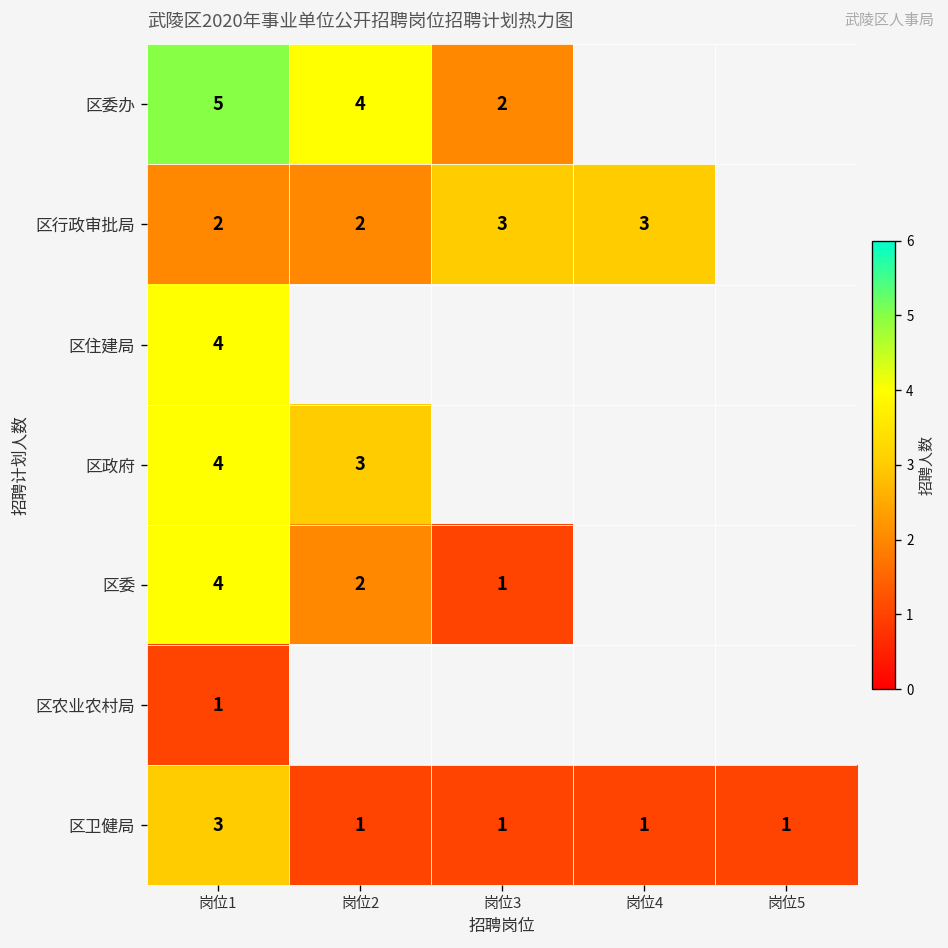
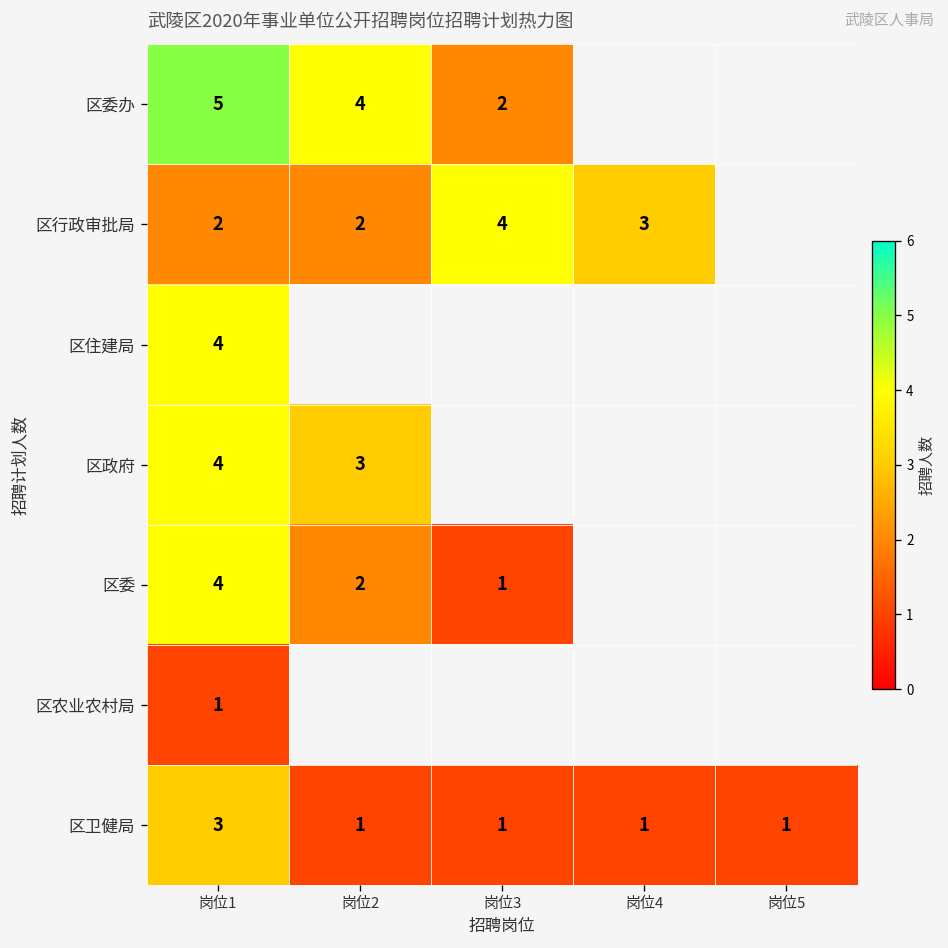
区行政审批局, 岗位3: 3 -> 4
